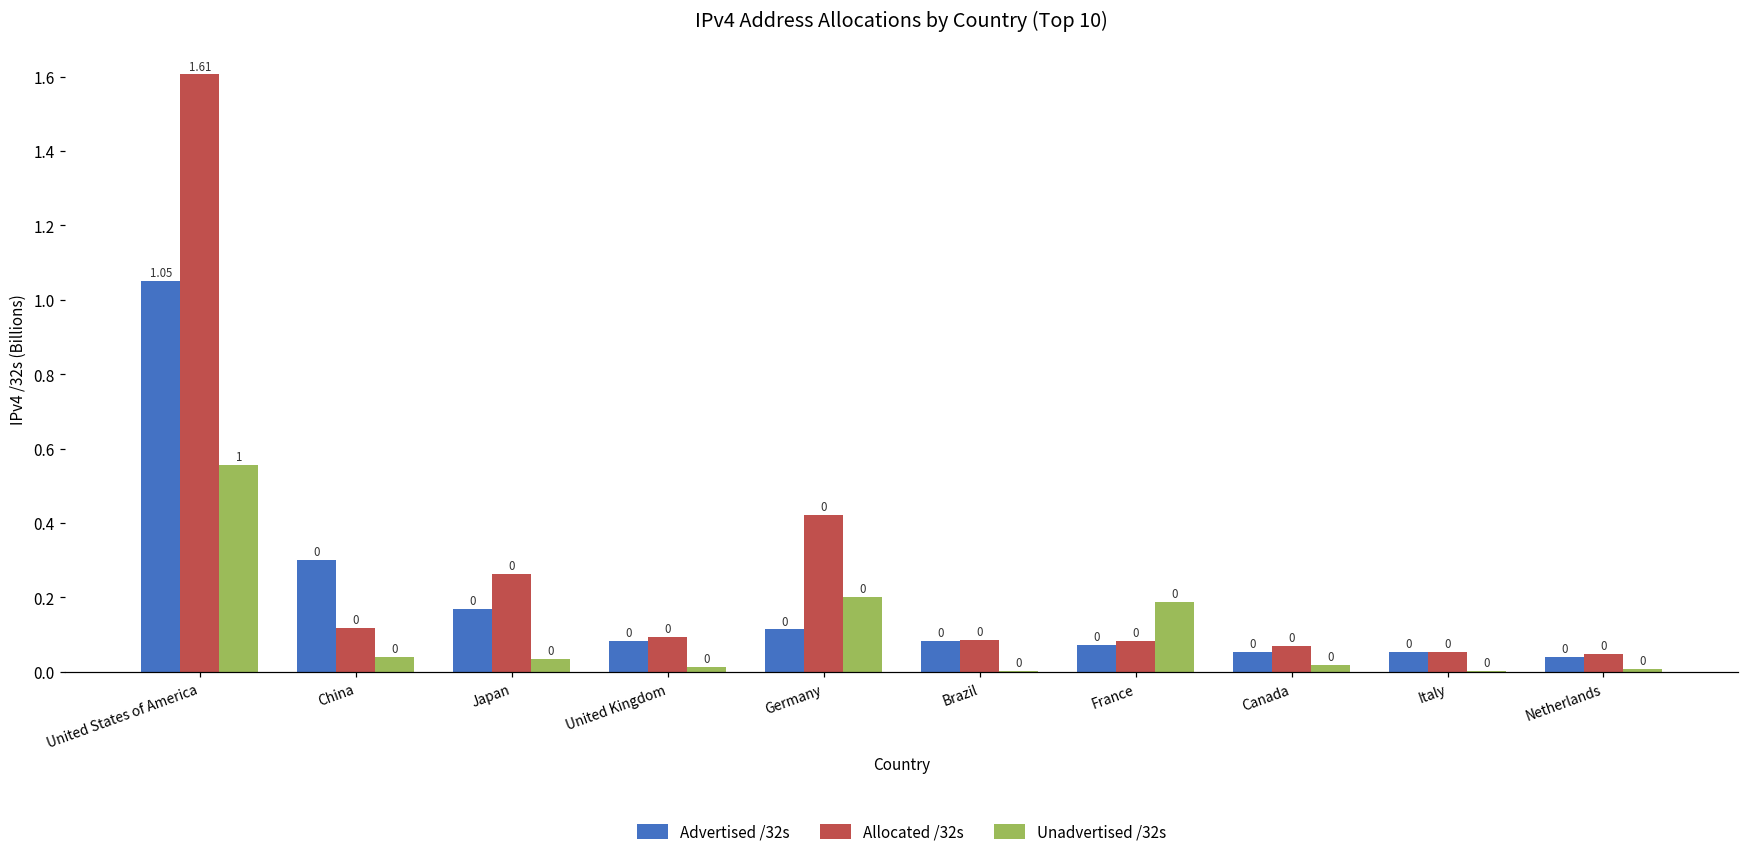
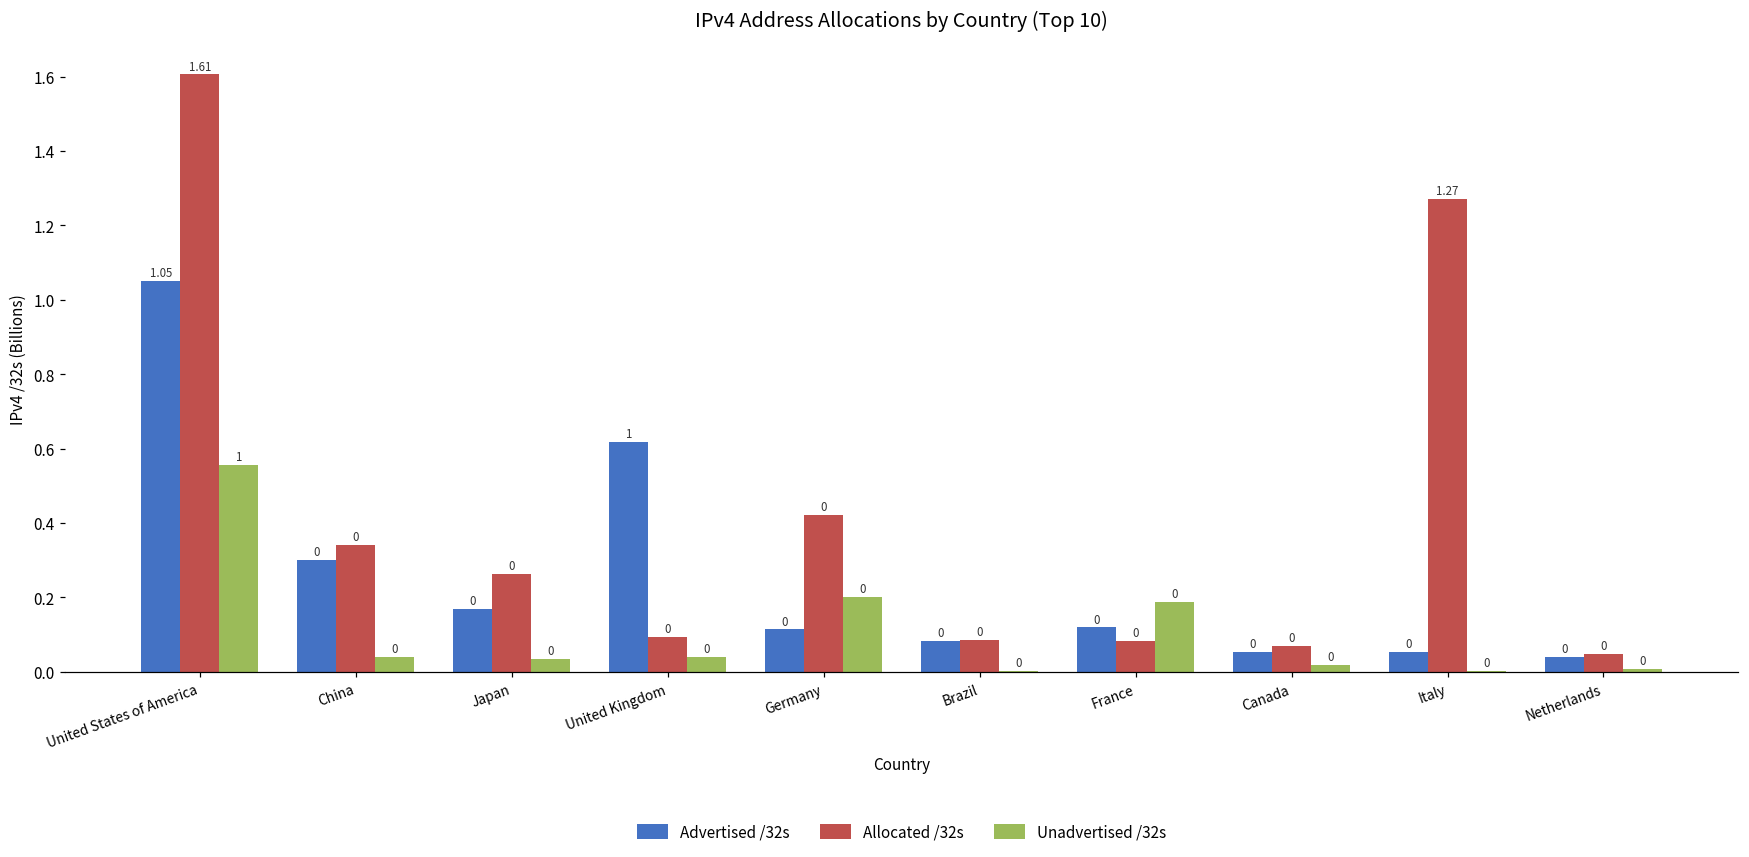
Allocated /32s, China: 0.12 -> 0.34
Advertised /32s, United Kingdom: 0 -> 1
Unadvertised /32s, United Kingdom: 0.01 -> 0.04
Advertised /32s, France: 0.07 -> 0.12
Allocated /32s, Italy: 0 -> 1.27
